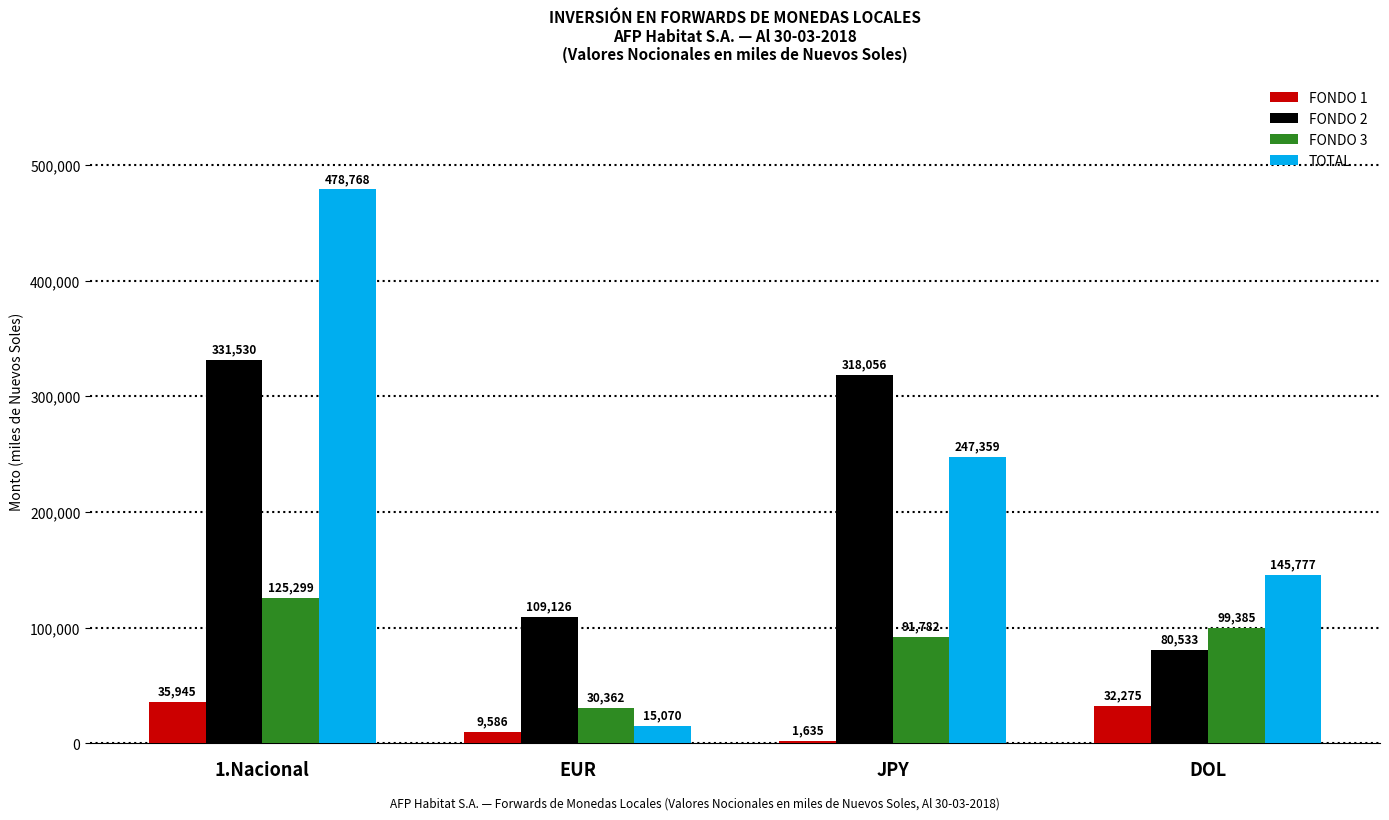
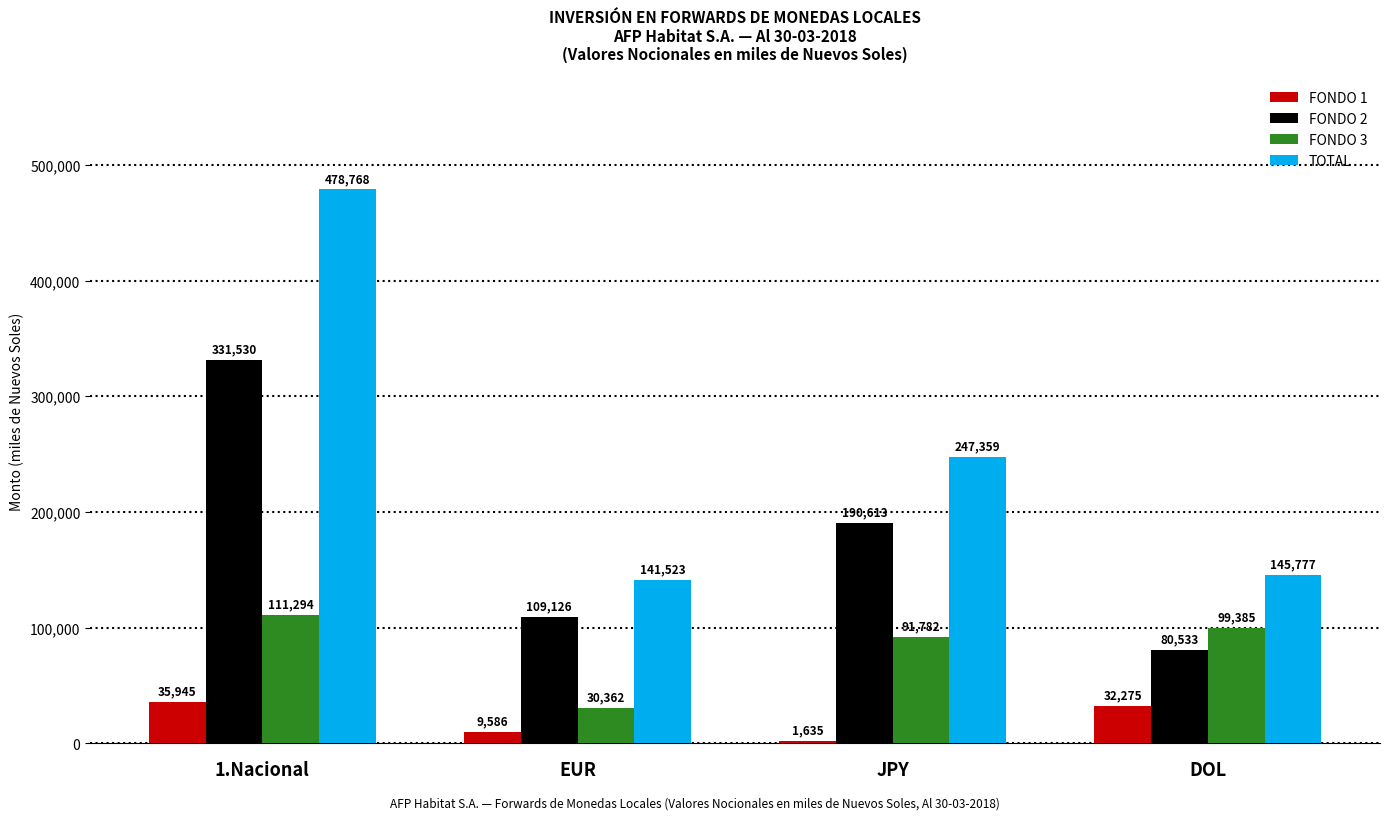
FONDO 3, 1.Nacional: 125,299 -> 111,294
TOTAL, EUR: 15,070 -> 141,523
FONDO 2, JPY: 318,056 -> 190,613
